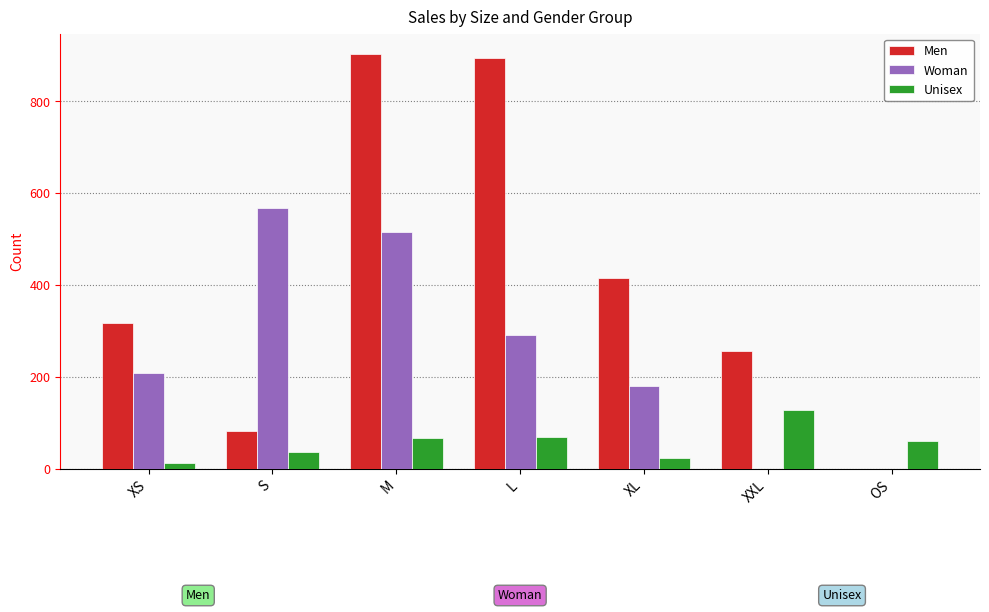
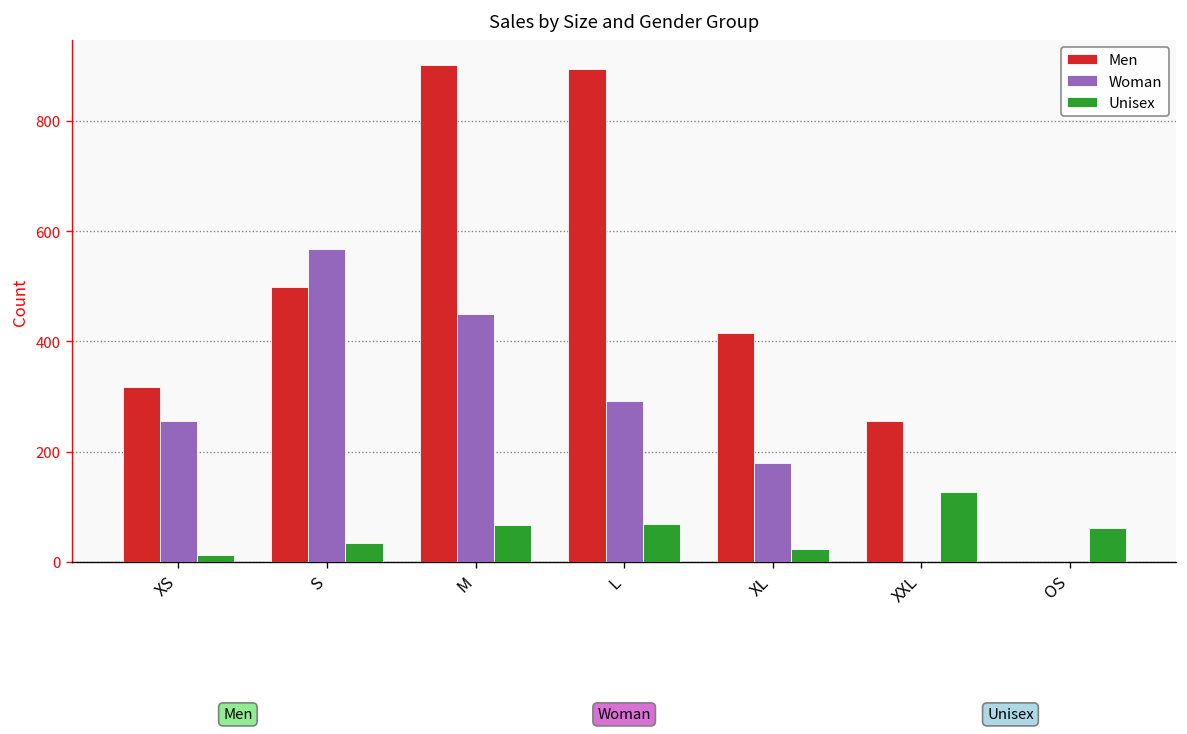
Woman, XS: 210 -> 260
Men, S: 80 -> 500
Woman, M: 520 -> 450
